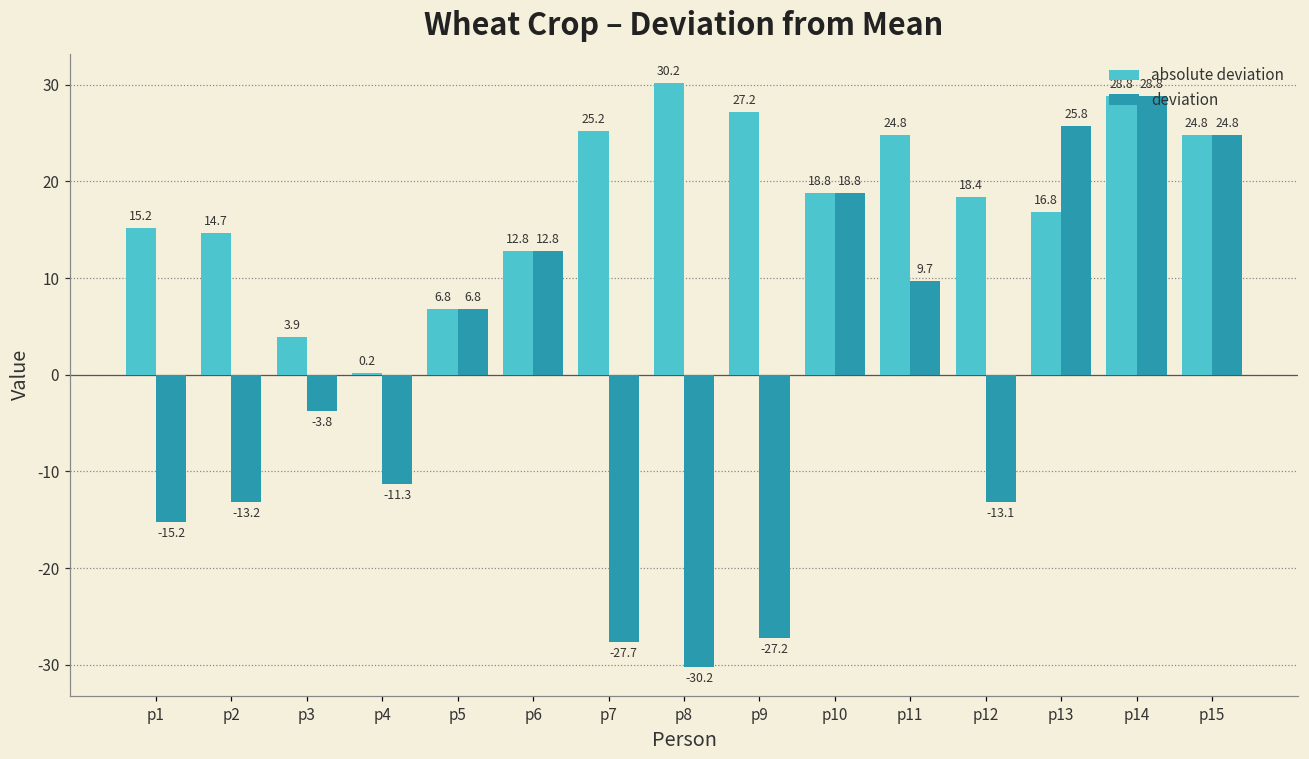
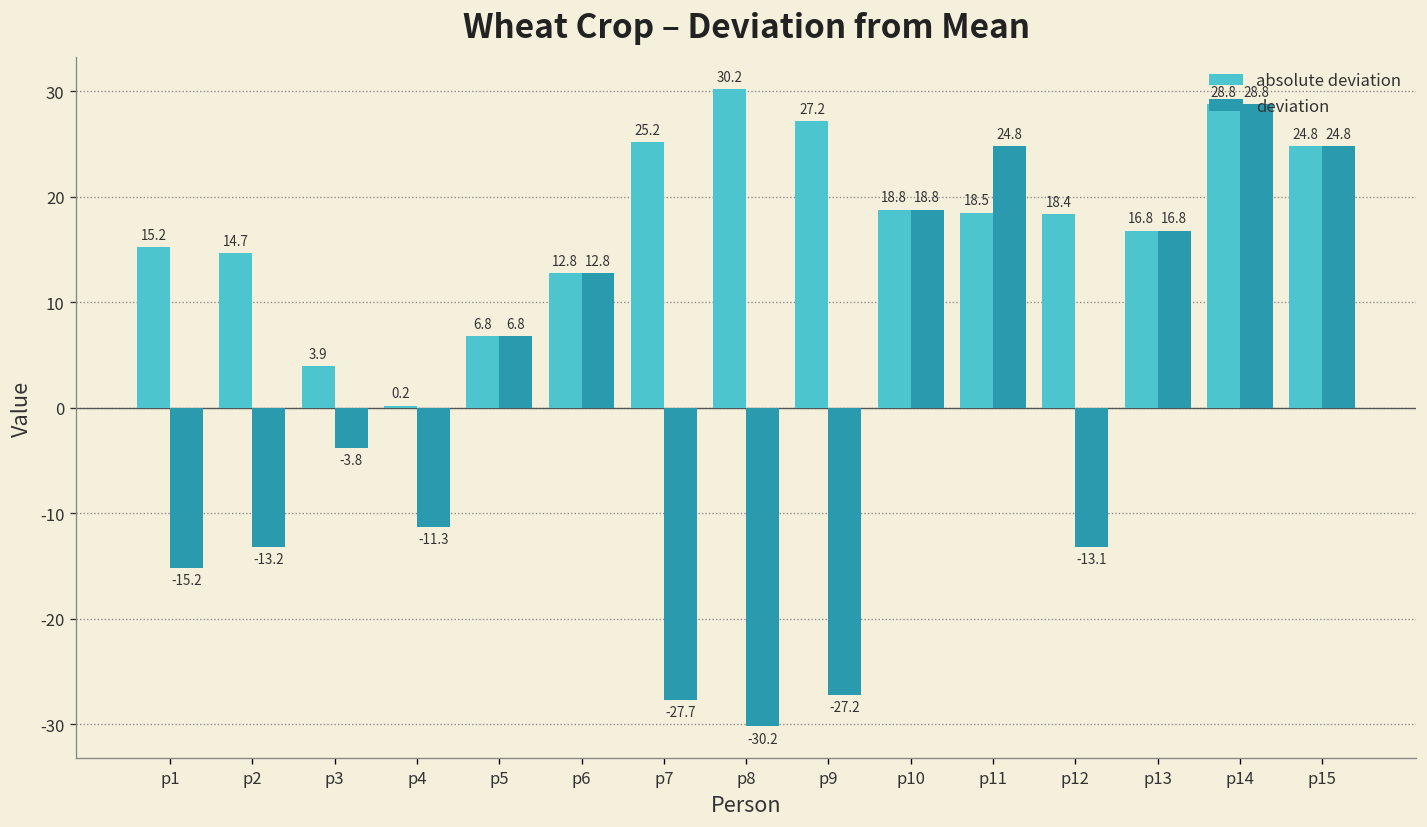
absolute deviation, p11: 24.8 -> 18.5
deviation, p11: 9.7 -> 24.8
deviation, p13: 25.8 -> 16.8
